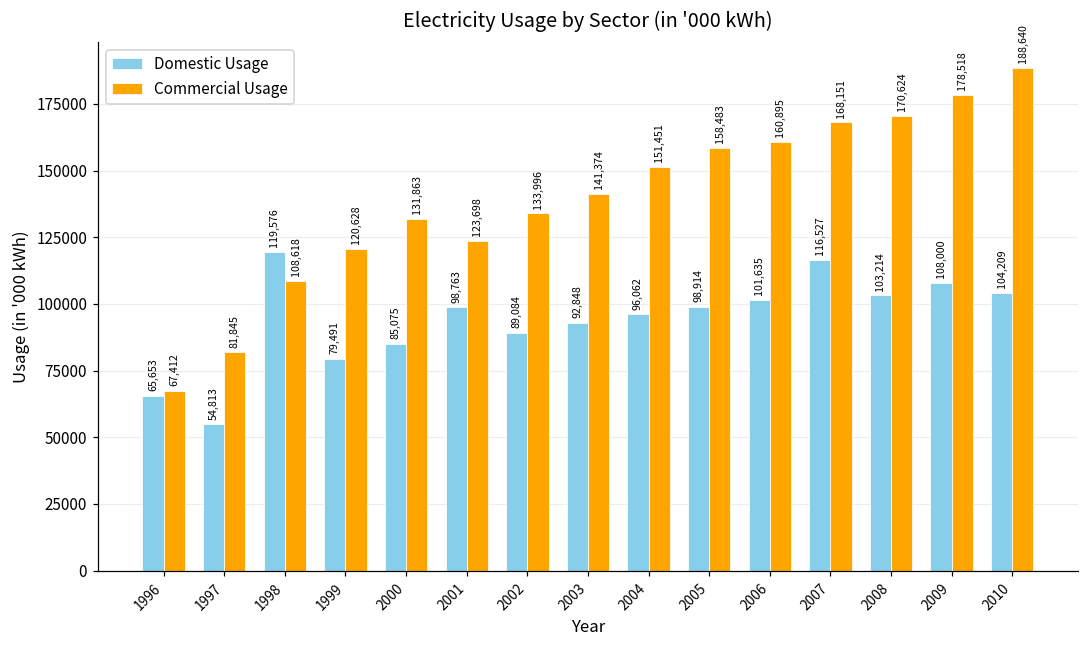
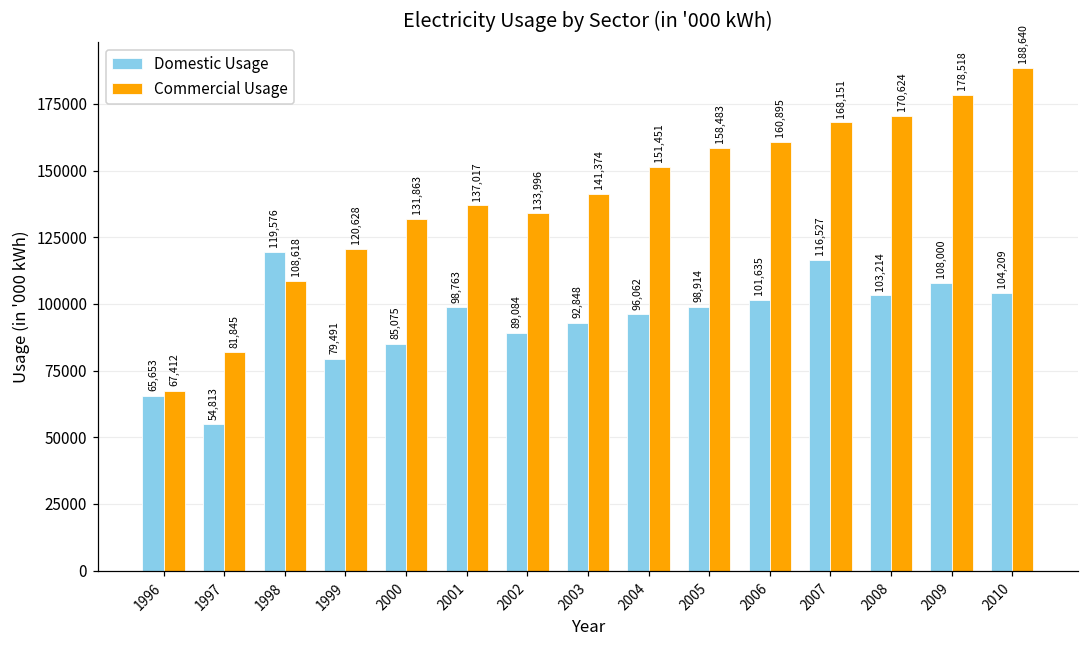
Commercial Usage, 2001: 123,698 -> 137,017
